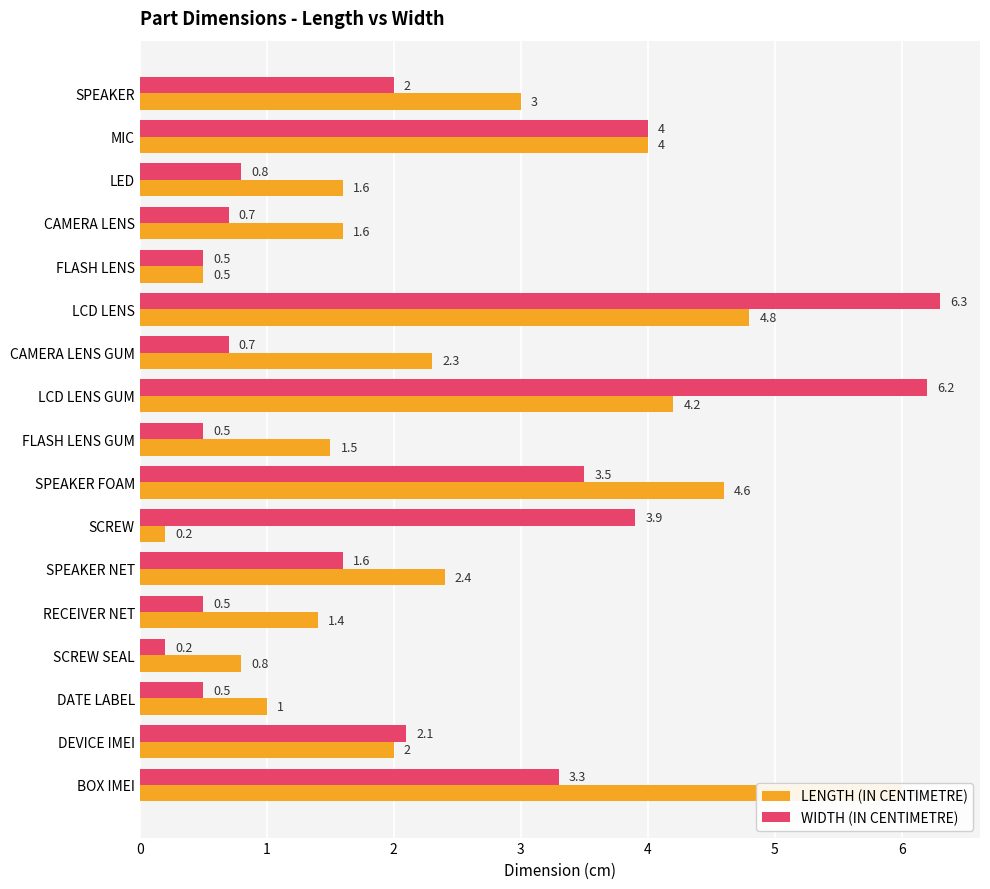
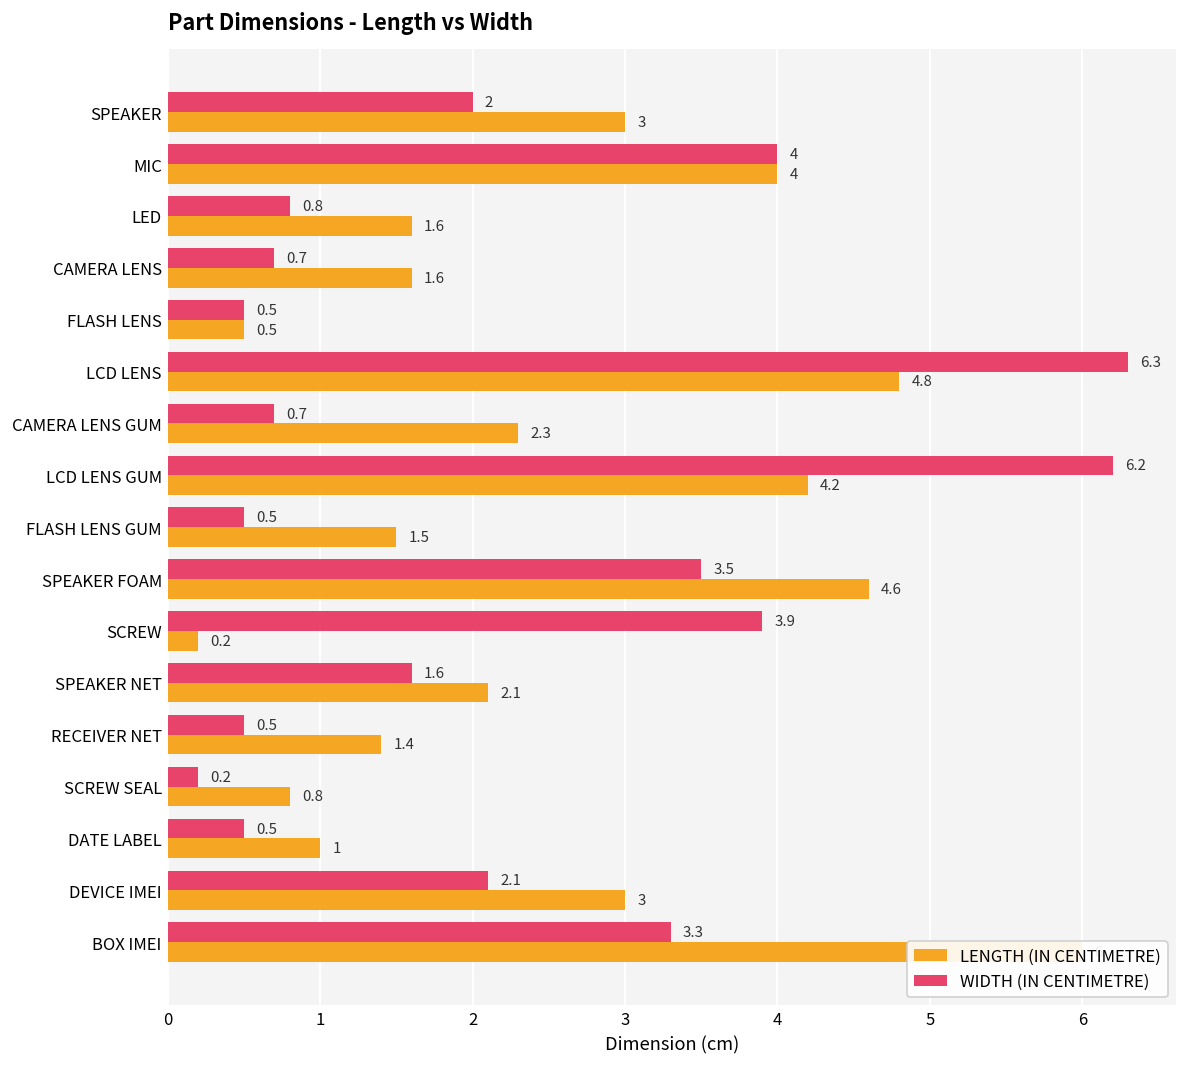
LENGTH (IN CENTIMETRE), SPEAKER NET: 2.4 -> 2.1
LENGTH (IN CENTIMETRE), DEVICE IMEI: 2 -> 3
